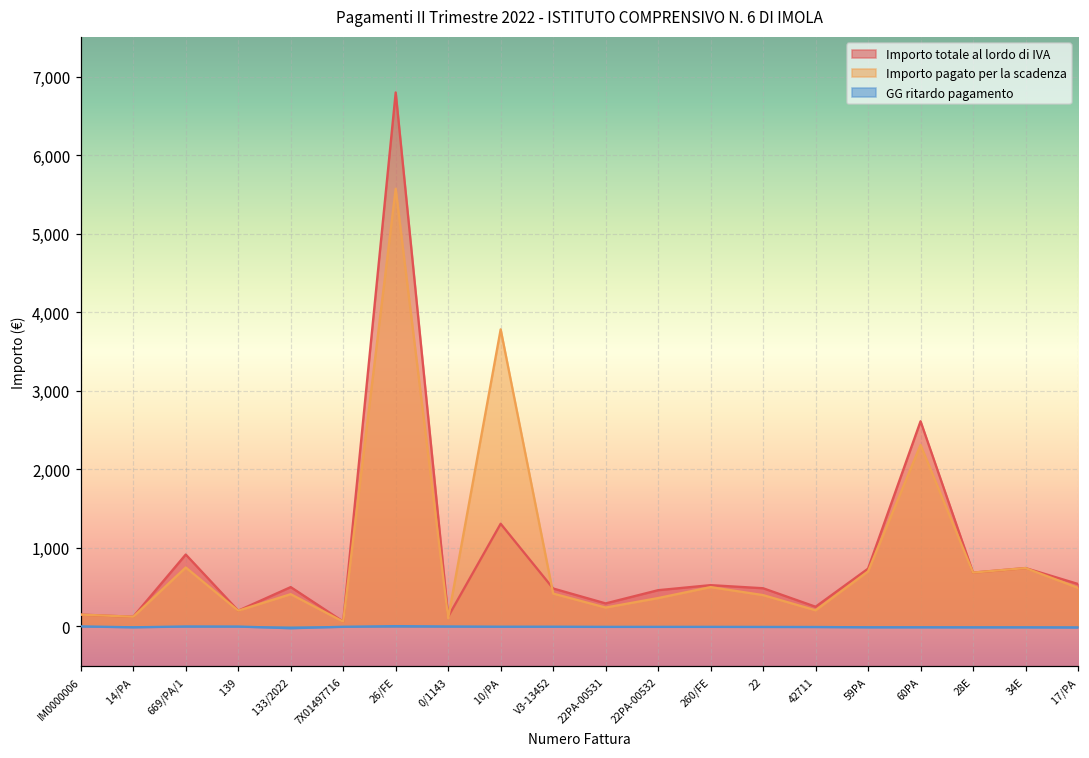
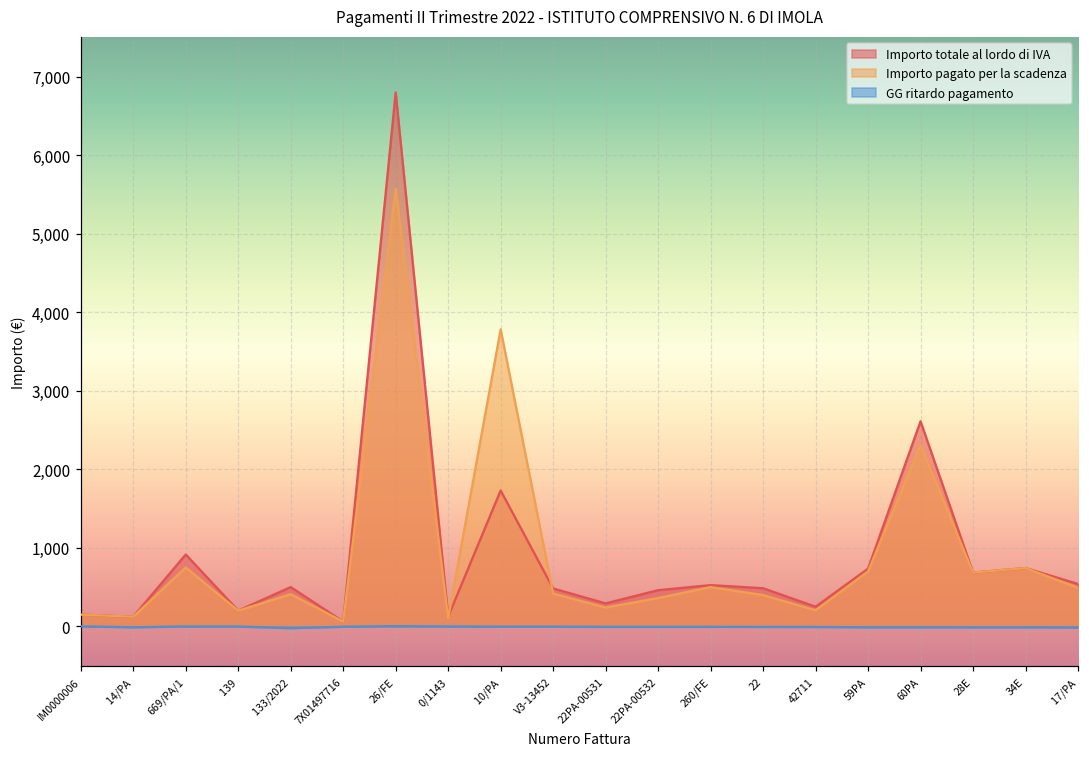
Importo totale al lordo di IVA, 10/PA: 1,300 -> 1,700
